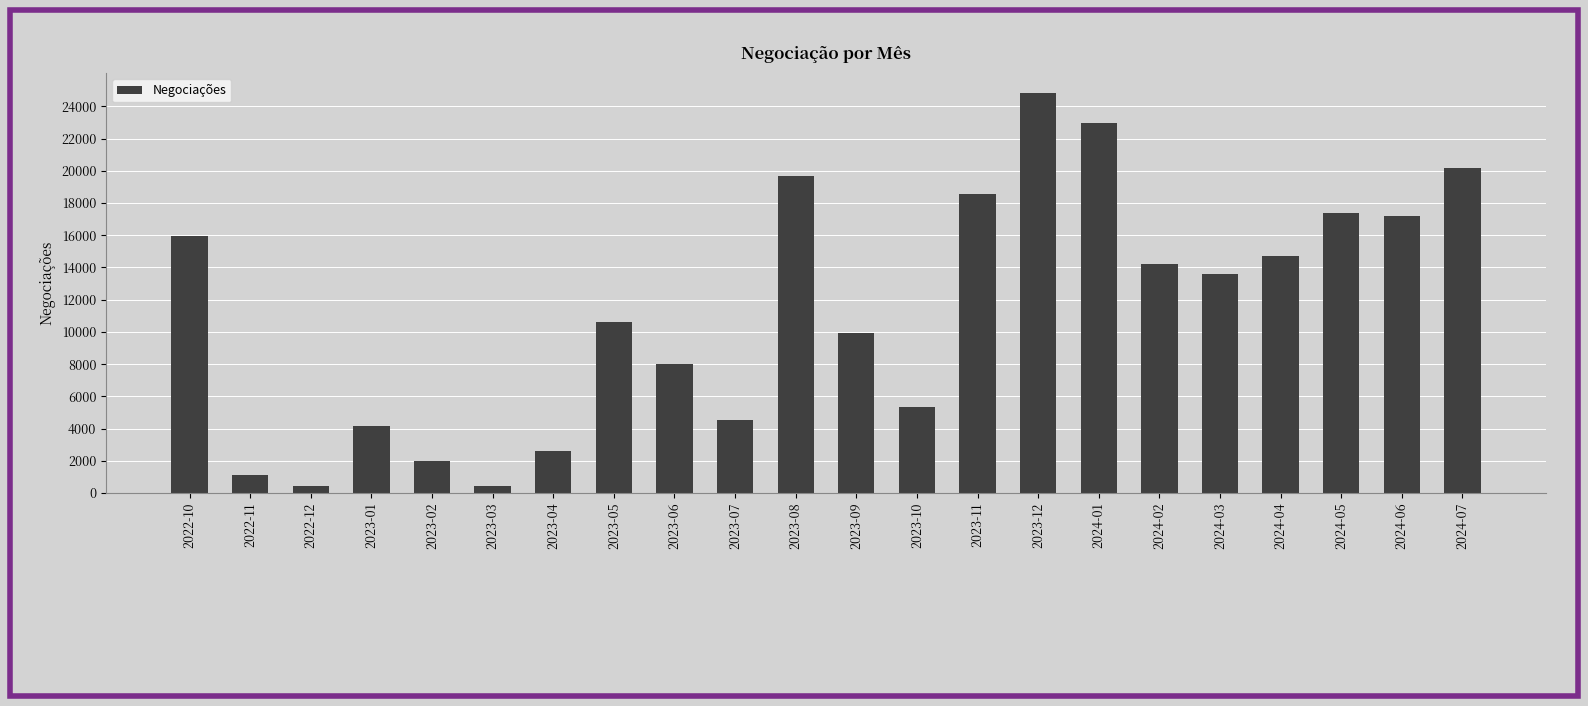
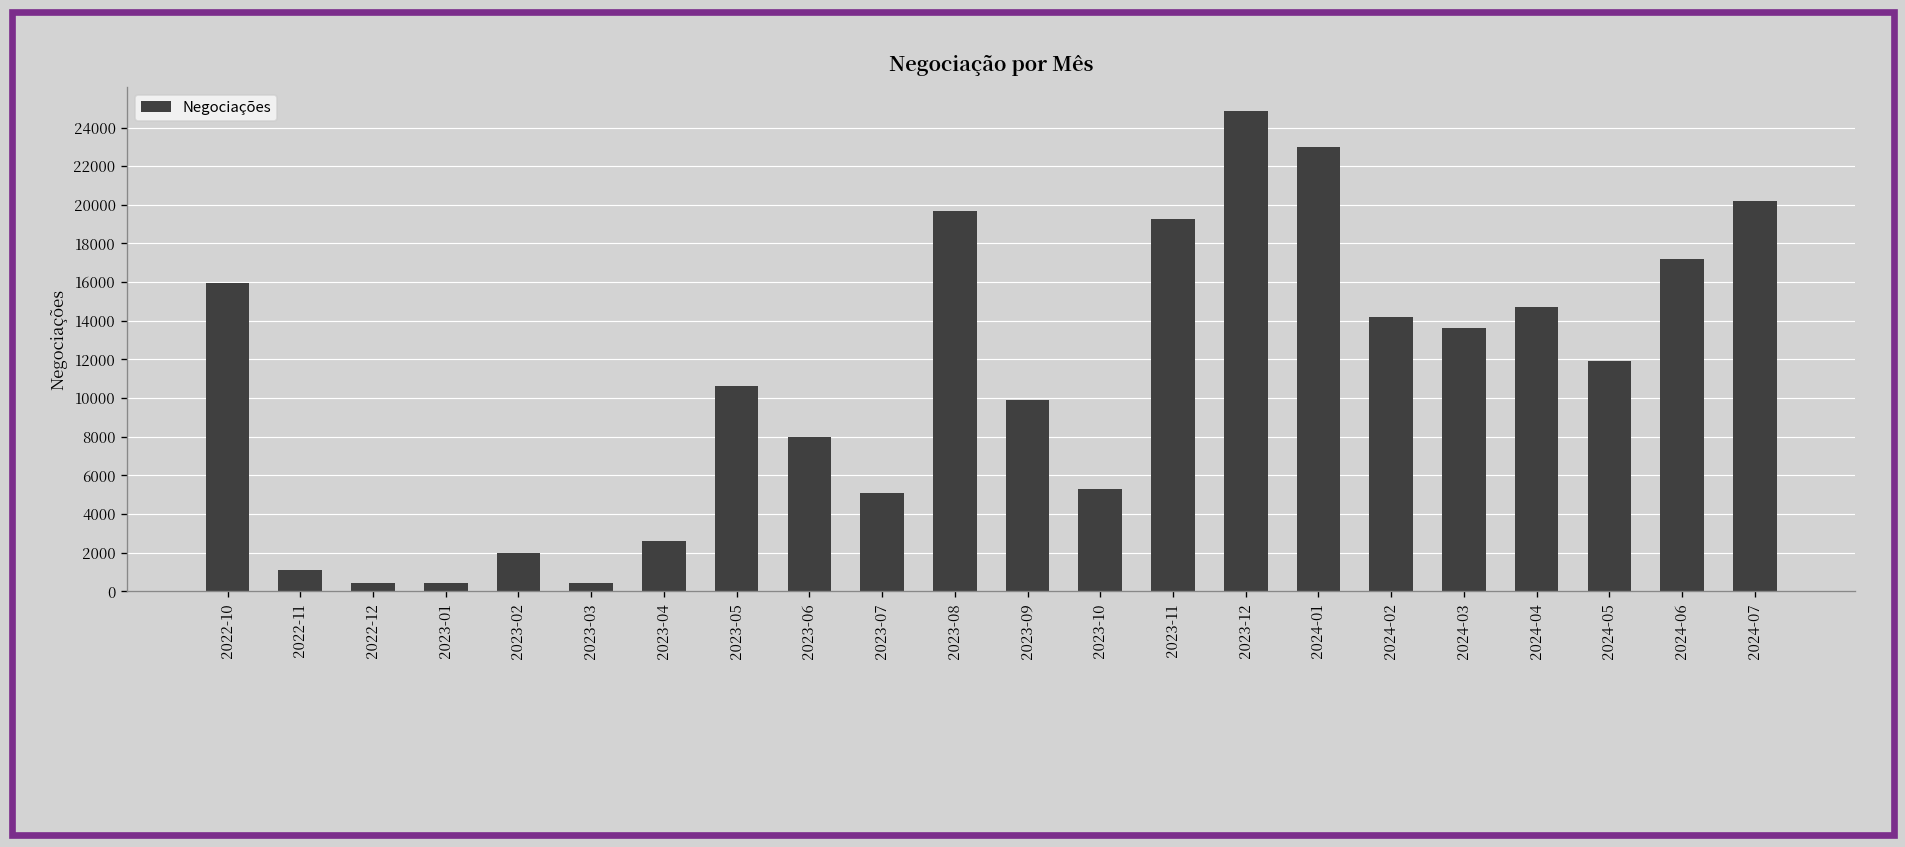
2023-01: 4200 -> 400
2023-07: 4500 -> 5100
2023-11: 18500 -> 19300
2024-05: 17400 -> 11900
